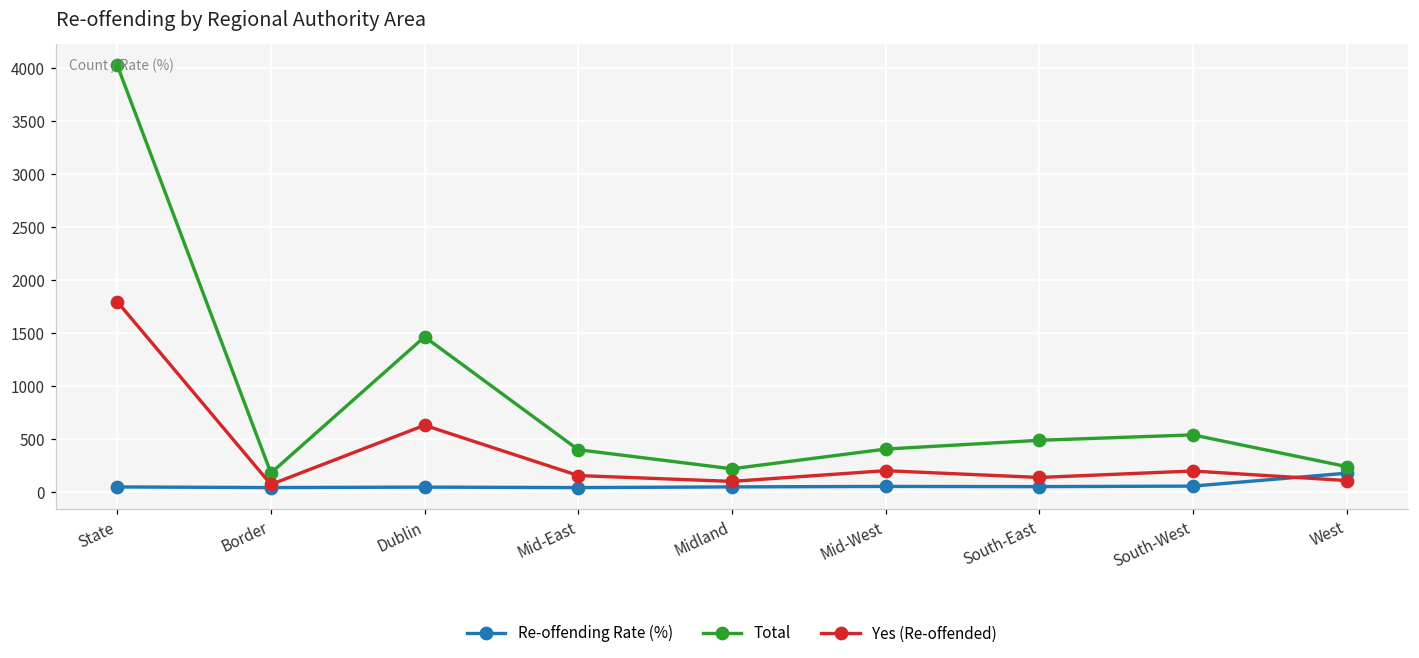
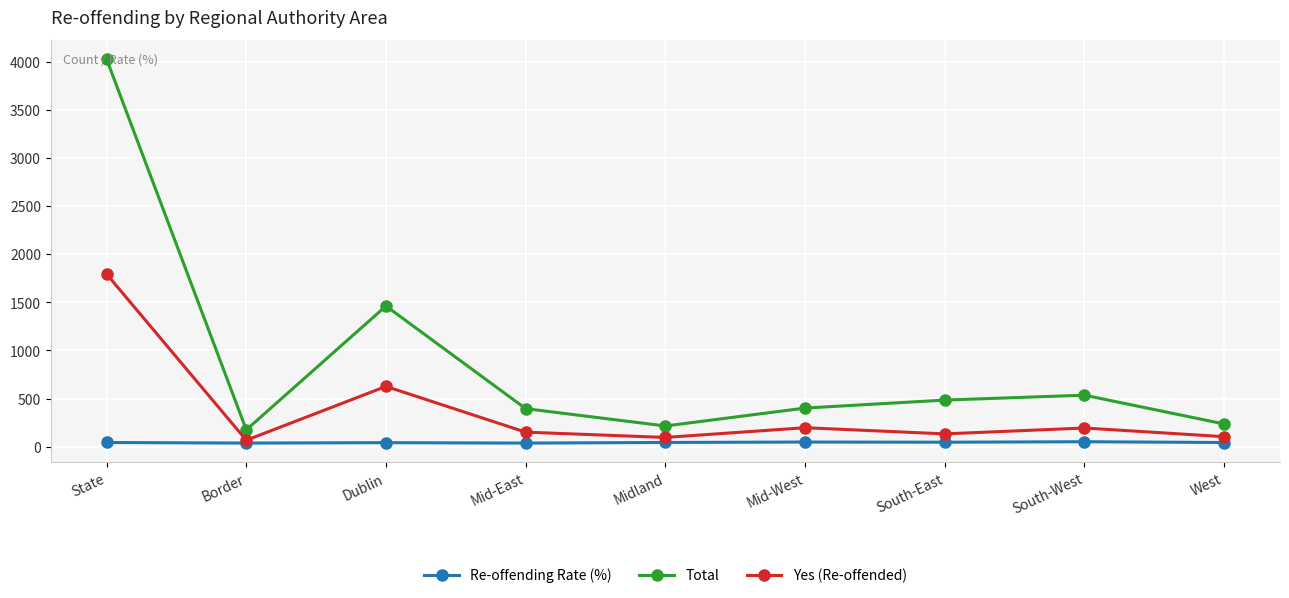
Re-offending Rate (%), West: 200 -> 0
